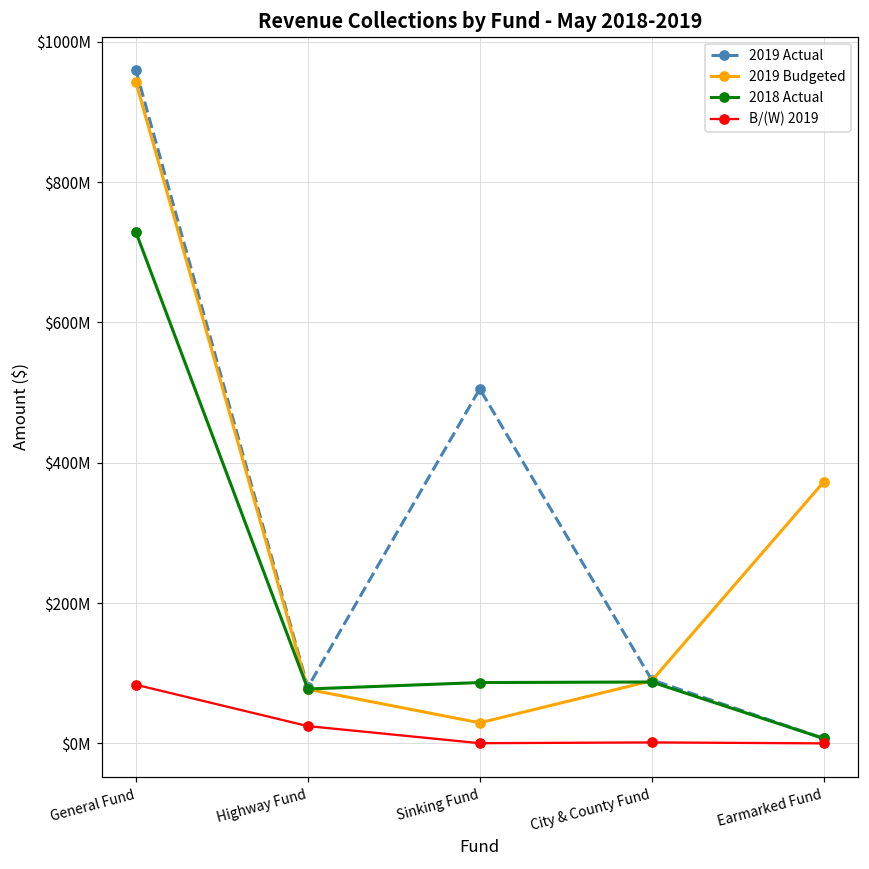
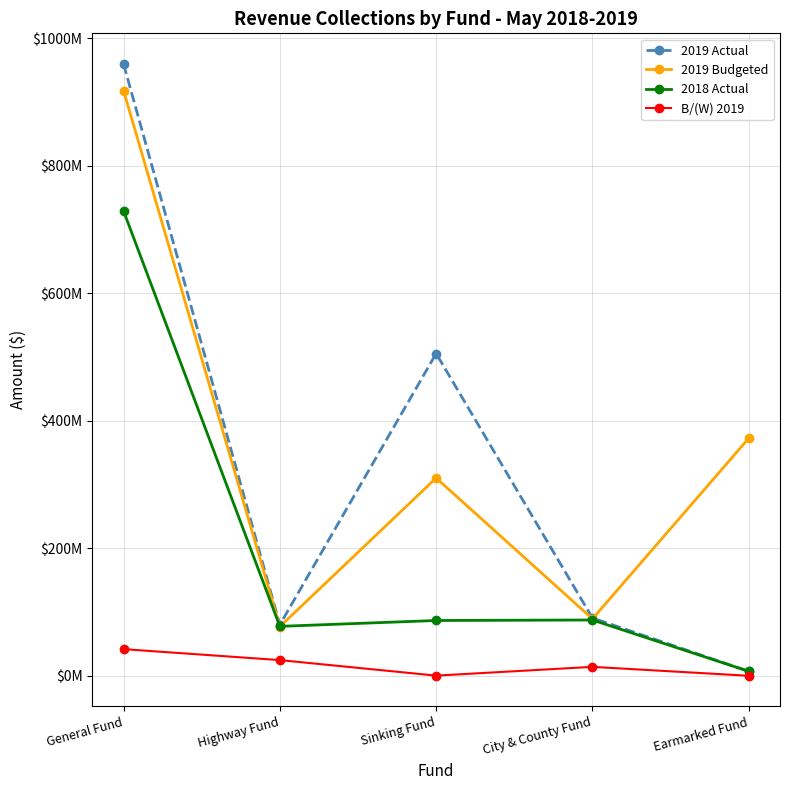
2019 Budgeted, General Fund: $940000000 -> $920000000
B/(W) 2019, General Fund: $80000000 -> $40000000
2019 Budgeted, Sinking Fund: $30000000 -> $310000000
B/(W) 2019, City & County Fund: $0 -> $10000000
